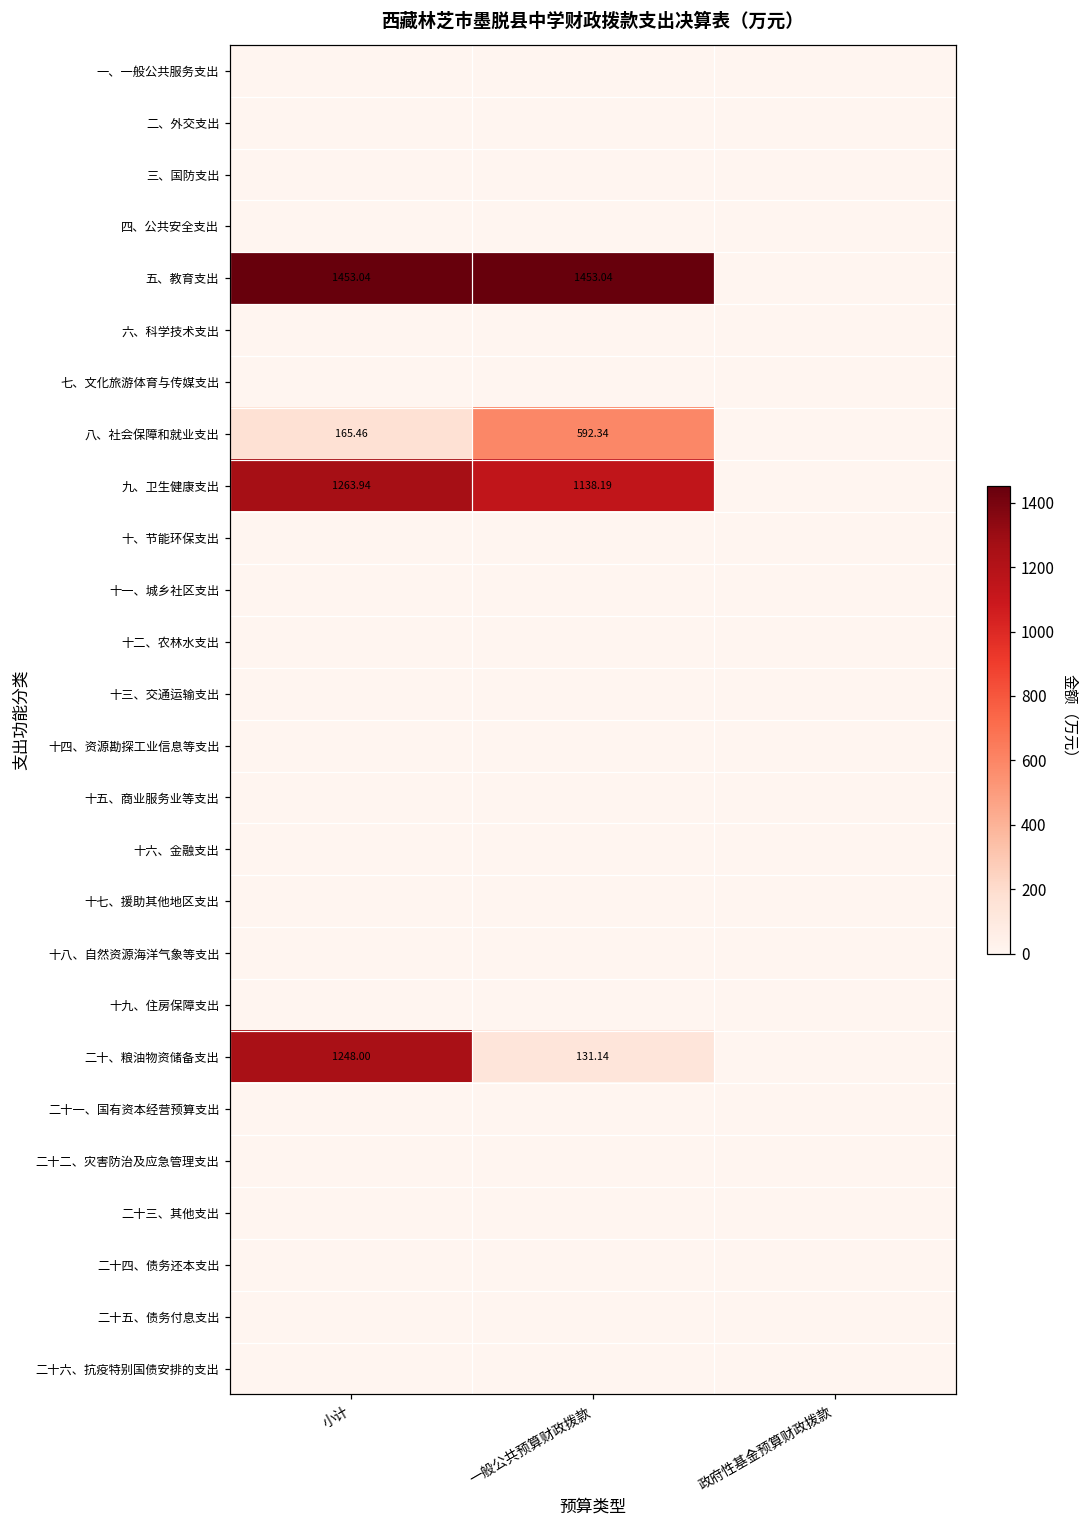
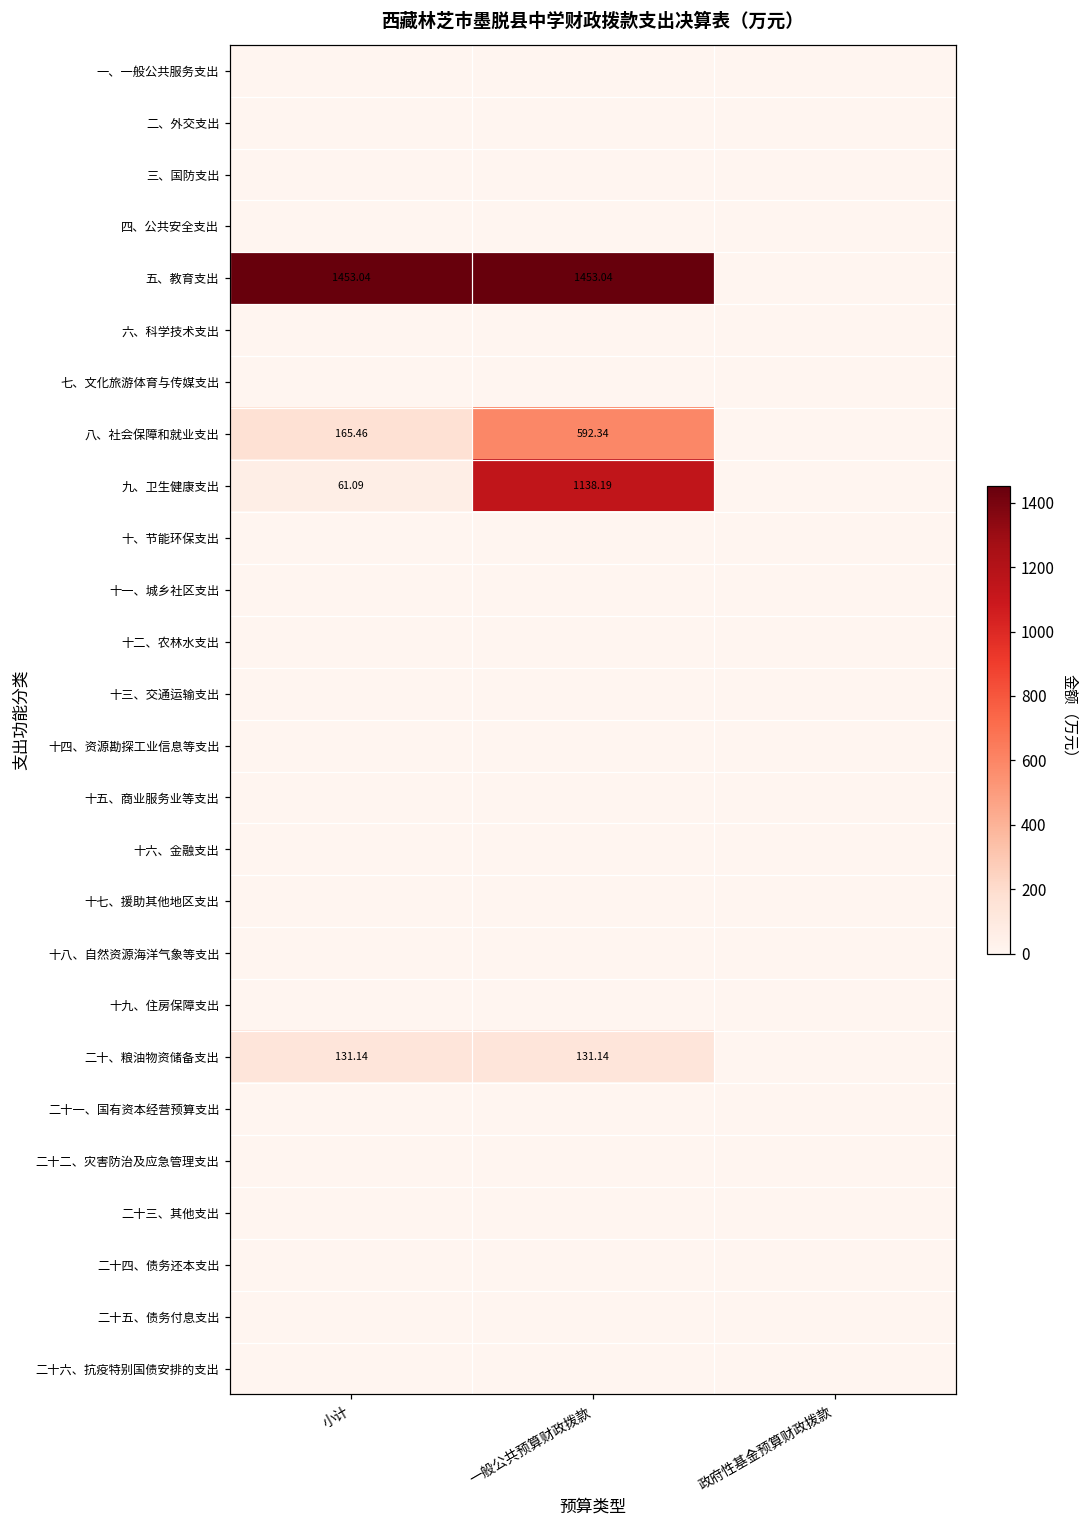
九、卫生健康支出, 小计: 1263.94 -> 61.09
二十、粮油物资储备支出, 小计: 1248.00 -> 131.14
